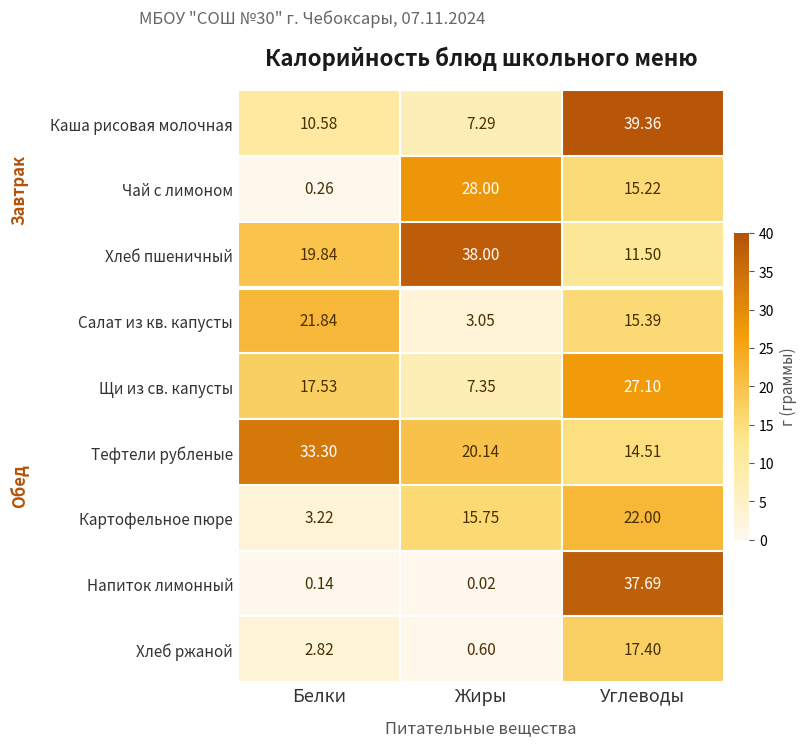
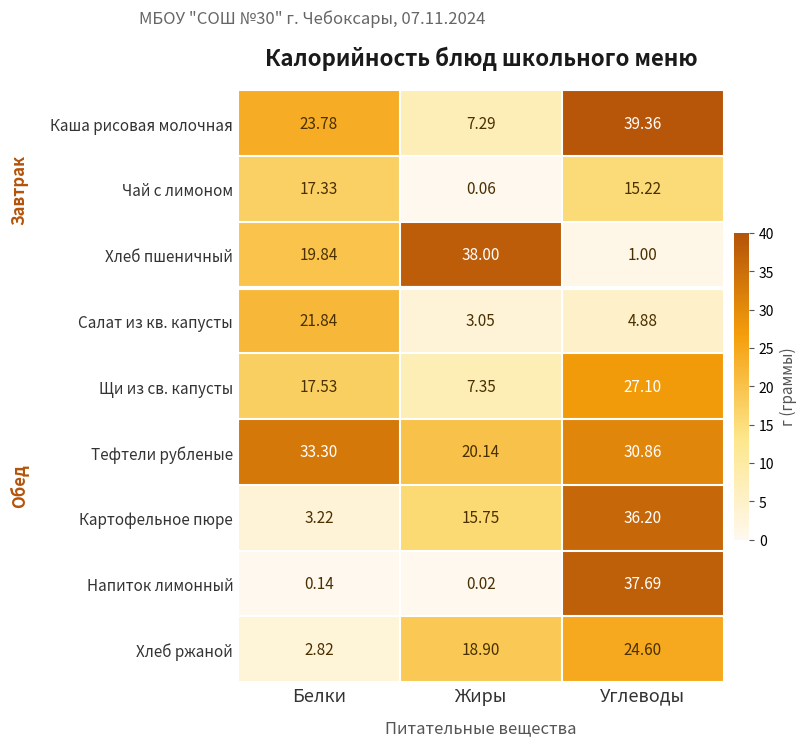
Каша рисовая молочная, Белки: 10.58 -> 23.78
Чай с лимоном, Белки: 0.26 -> 17.33
Чай с лимоном, Жиры: 28.00 -> 0.06
Хлеб пшеничный, Углеводы: 11.50 -> 1.00
Салат из кв. капусты, Углеводы: 15.39 -> 4.88
Тефтели рубленые, Углеводы: 14.51 -> 30.86
Картофельное пюре, Углеводы: 22.00 -> 36.20
Хлеб ржаной, Жиры: 0.60 -> 18.90
Хлеб ржаной, Углеводы: 17.40 -> 24.60
